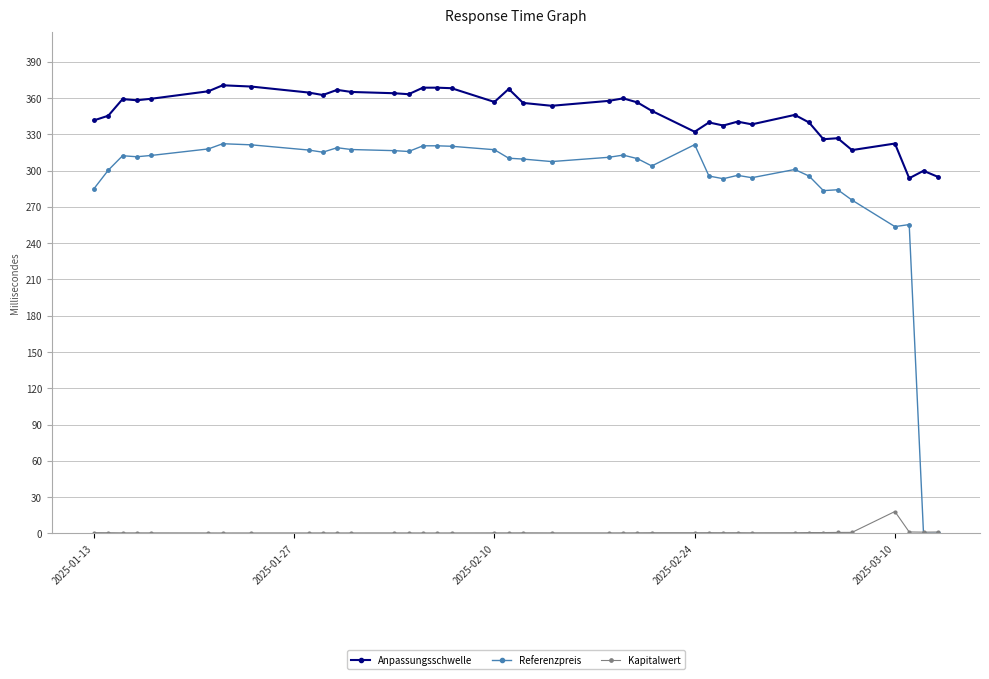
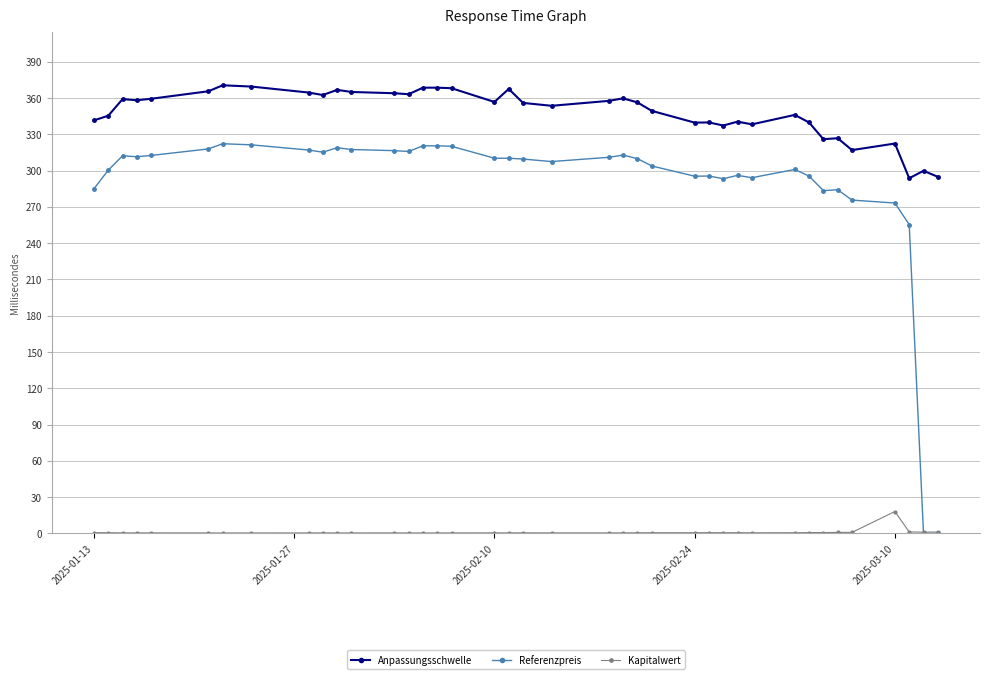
Referenzpreis, 2025-02-10: 317 -> 310
Anpassungsschwelle, 2025-02-24: 332 -> 340
Referenzpreis, 2025-02-24: 322 -> 295
Referenzpreis, 2025-03-10: 254 -> 273
